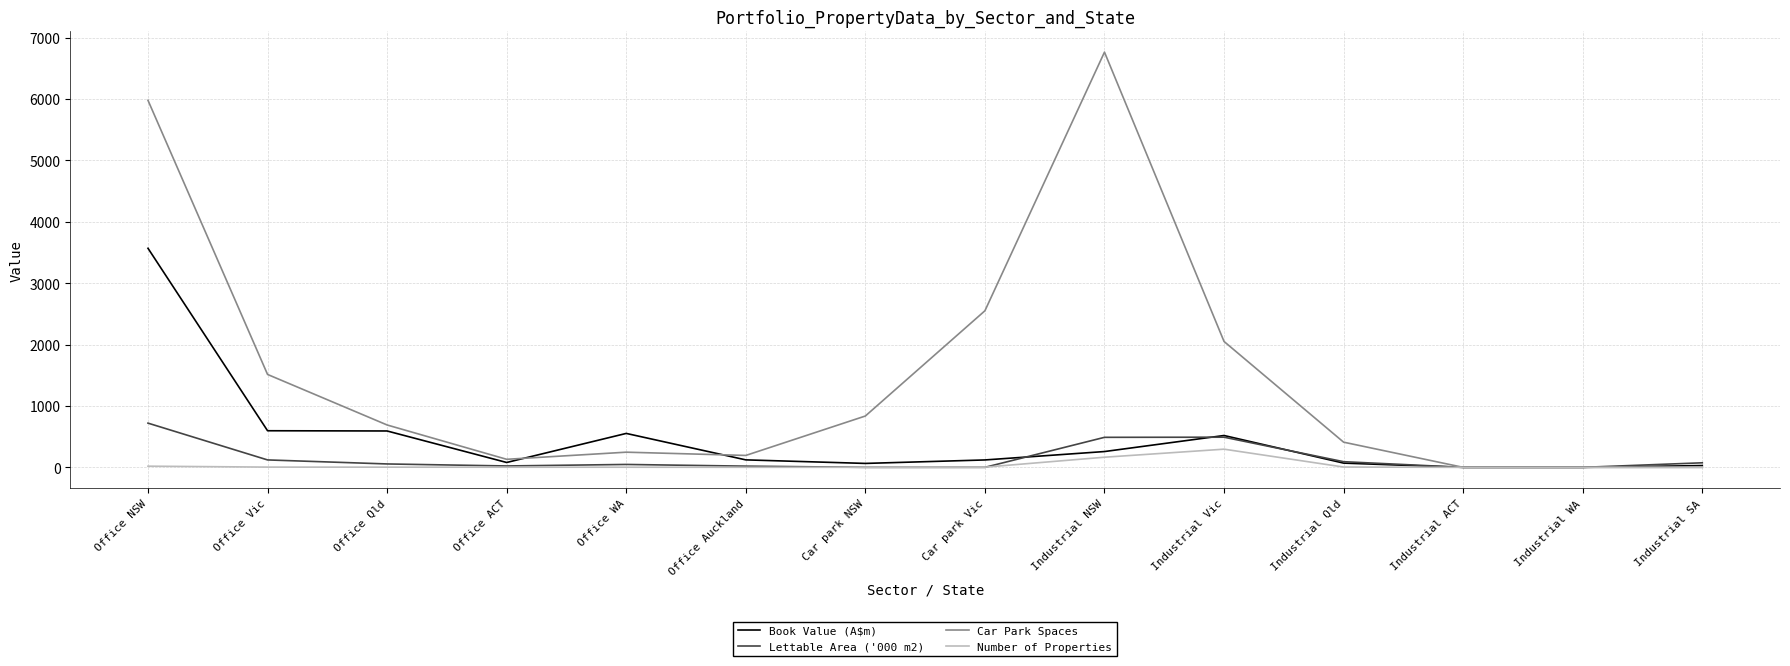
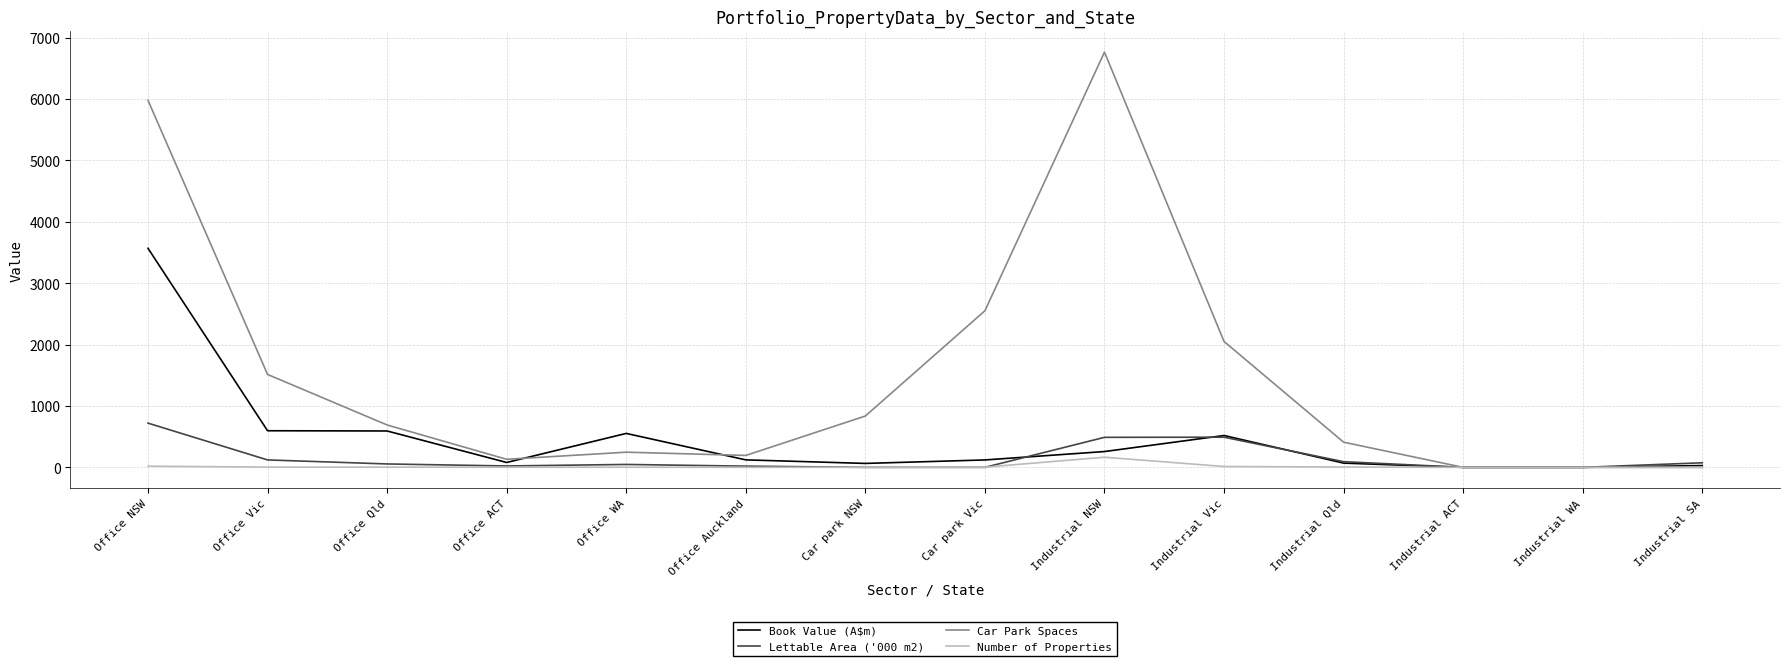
Number of Properties, Industrial Vic: 300 -> 0
